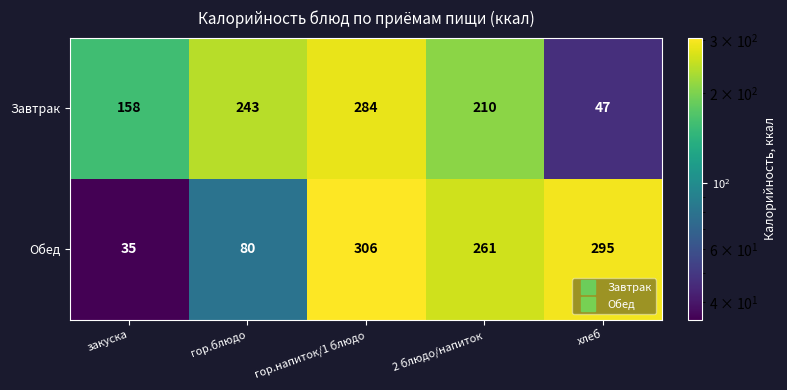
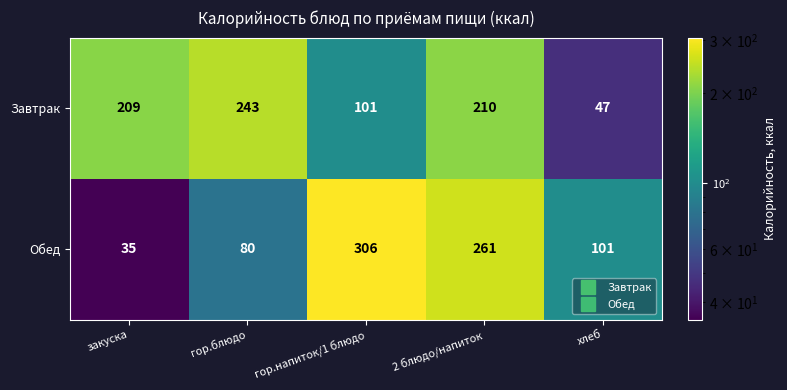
Завтрак, закуска: 158 -> 209
Завтрак, гор.напиток/1 блюдо: 284 -> 101
Обед, хлеб: 295 -> 101
